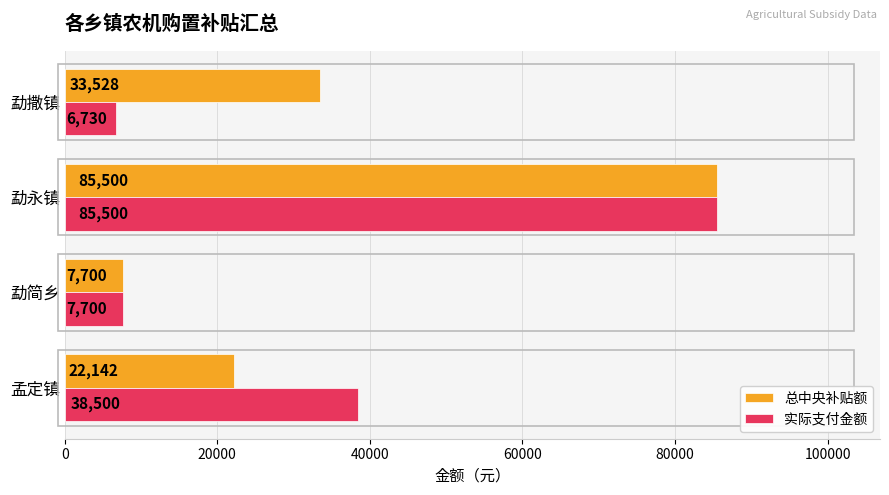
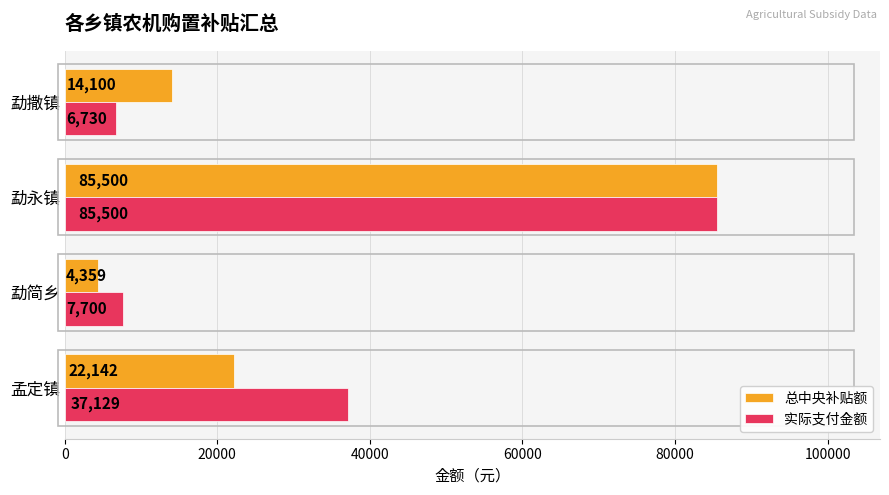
总中央补贴额, 勐撒镇: 33,528 -> 14,100
总中央补贴额, 勐简乡: 7,700 -> 4,359
实际支付金额, 孟定镇: 38,500 -> 37,129
